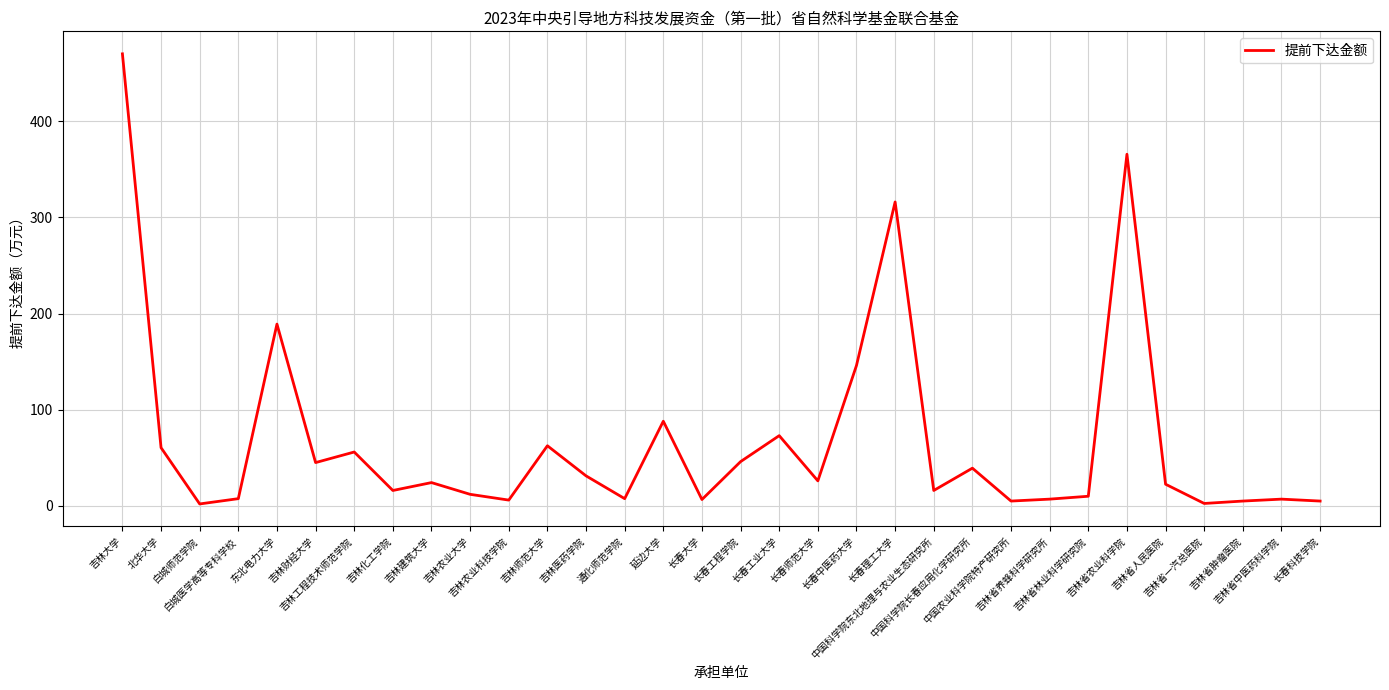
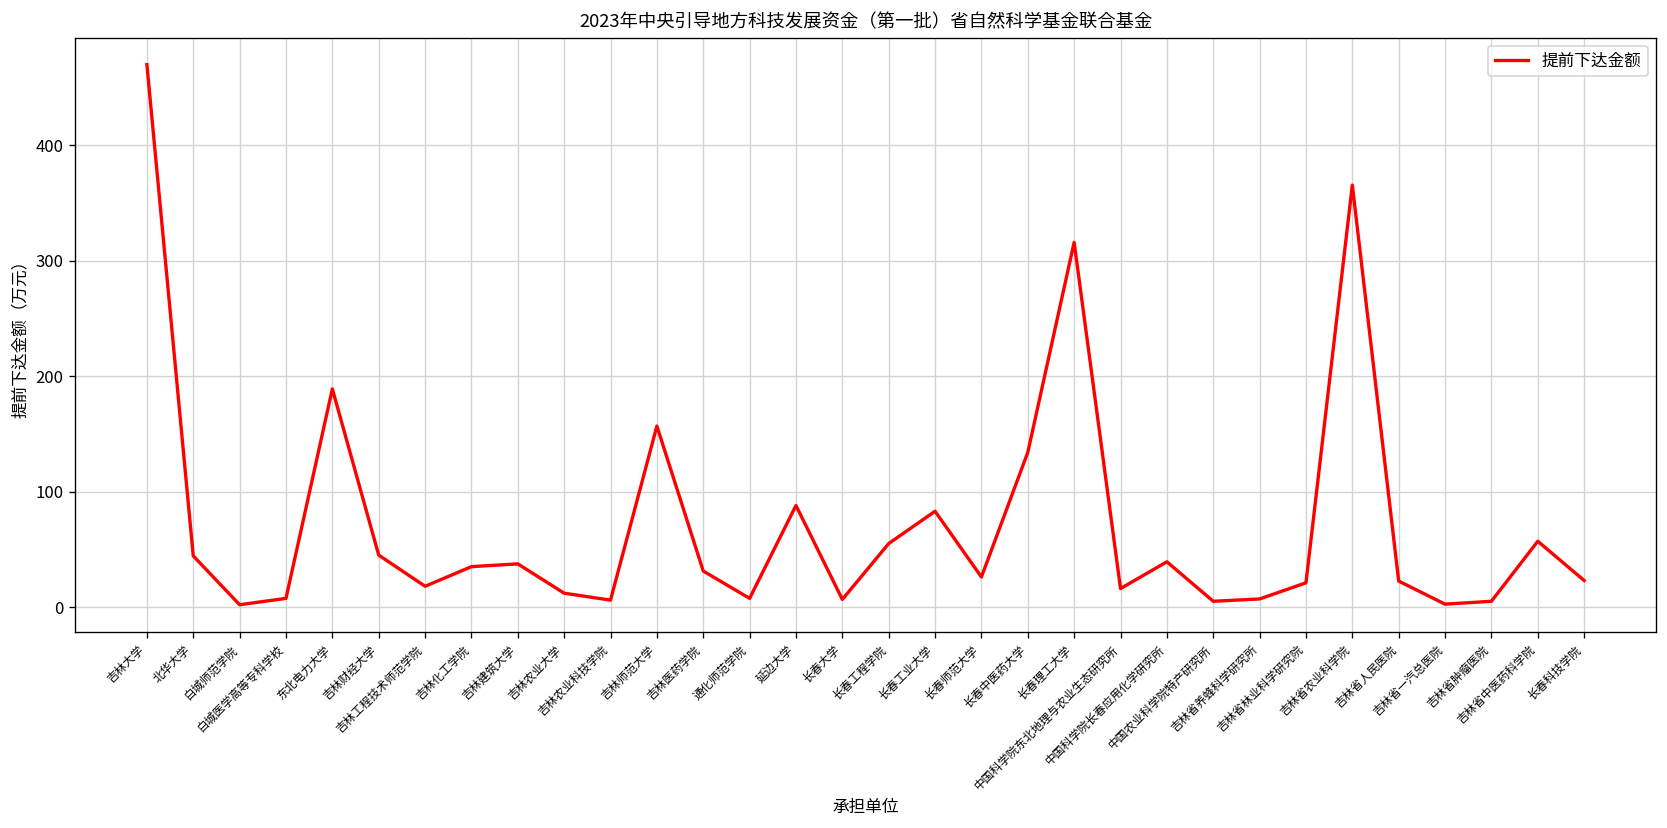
北华大学: 60 -> 40
吉林工程技术师范学院: 60 -> 20
吉林化工学院: 20 -> 40
吉林建筑大学: 20 -> 40
吉林师范大学: 60 -> 160
长春工程学院: 50 -> 60
长春工业大学: 70 -> 80
长春中医药大学: 150 -> 130
吉林省林业科学研究院: 10 -> 20
吉林省中医药科学院: 10 -> 60
长春科技学院: 10 -> 20
